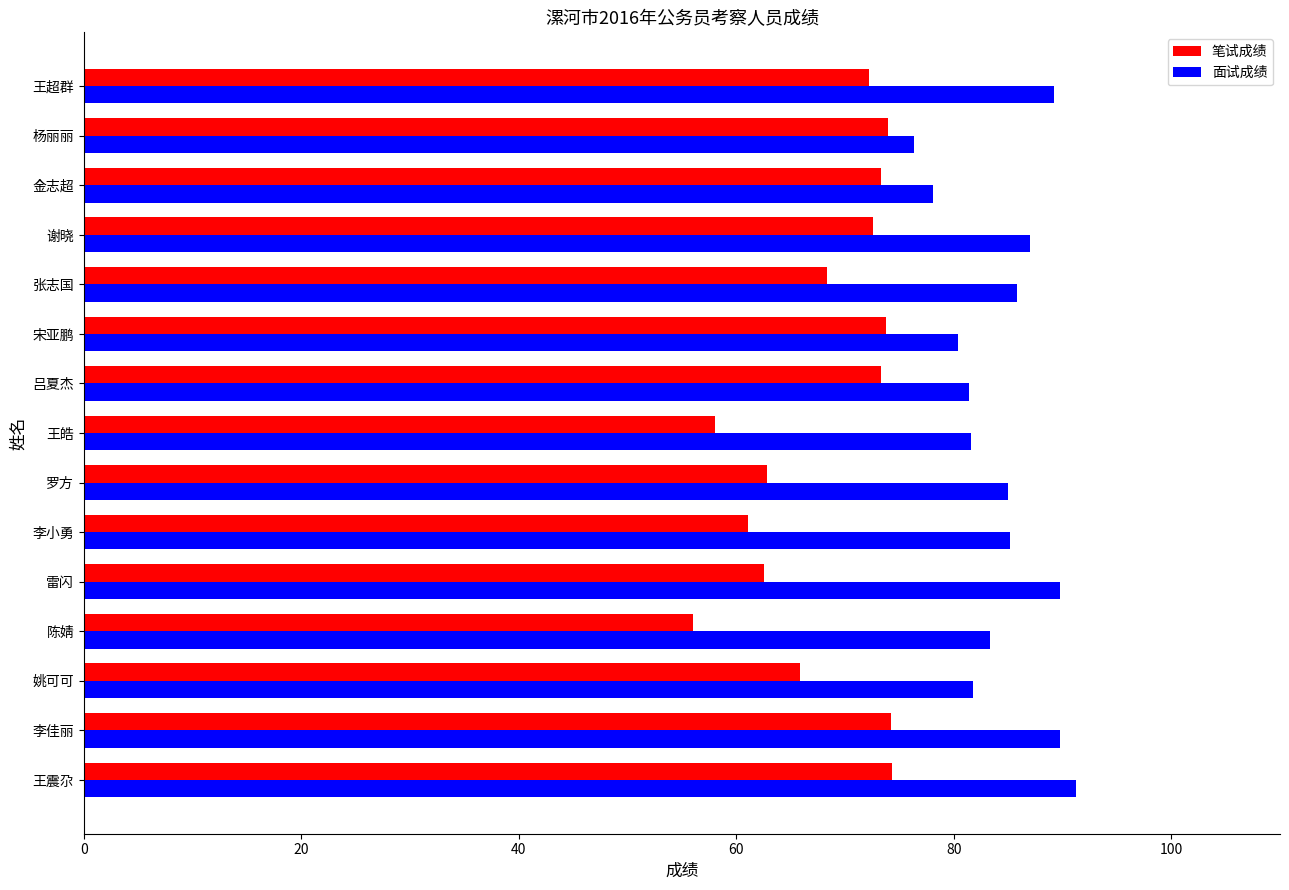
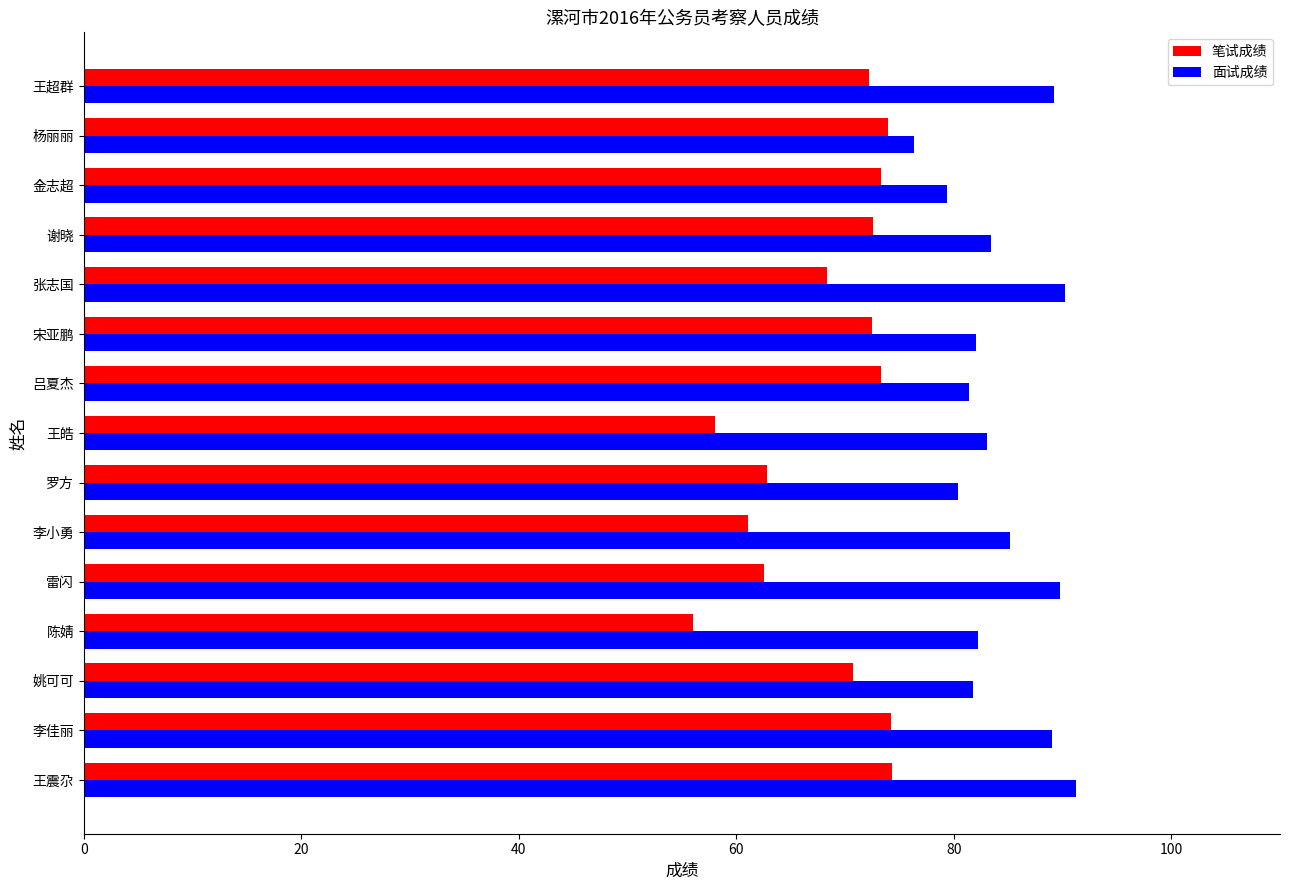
面试成绩, 金志超: 78.1 -> 79.4
面试成绩, 谢晓: 87.0 -> 83.4
面试成绩, 张志国: 85.8 -> 90.2
笔试成绩, 宋亚鹏: 73.8 -> 72.5
面试成绩, 宋亚鹏: 80.4 -> 82.0
面试成绩, 王皓: 81.6 -> 83.1
面试成绩, 罗方: 85.0 -> 80.4
面试成绩, 陈婧: 83.3 -> 82.2
笔试成绩, 姚可可: 65.9 -> 70.8
面试成绩, 李佳丽: 89.8 -> 89.0
